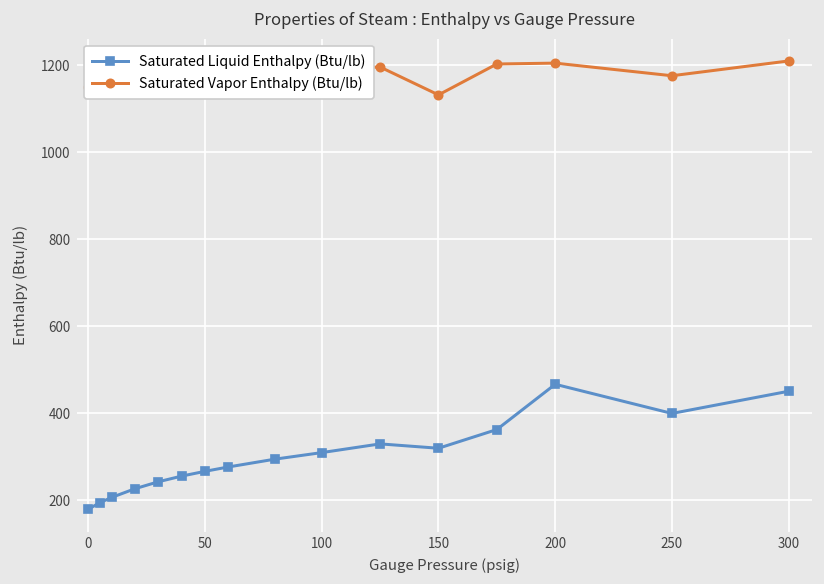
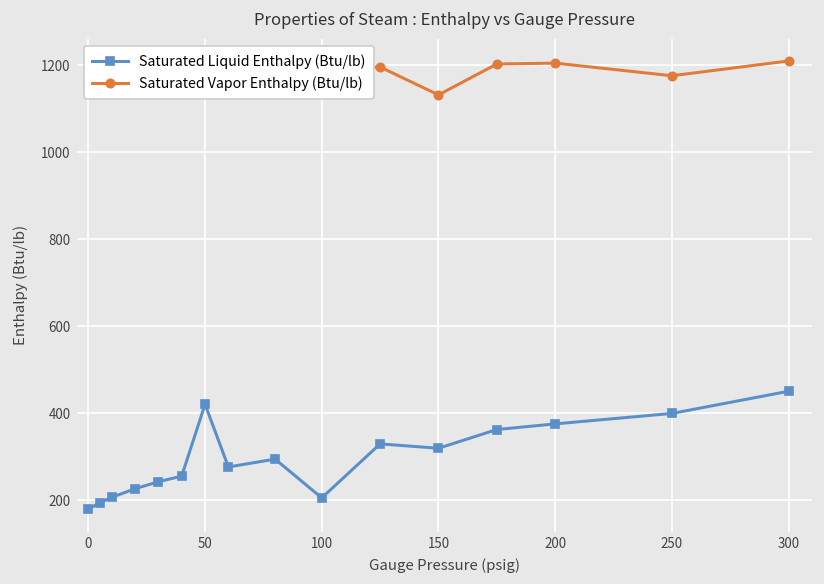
Saturated Liquid Enthalpy (Btu/lb), 50: 270 -> 420
Saturated Liquid Enthalpy (Btu/lb), 100: 310 -> 210
Saturated Liquid Enthalpy (Btu/lb), 200: 470 -> 380
